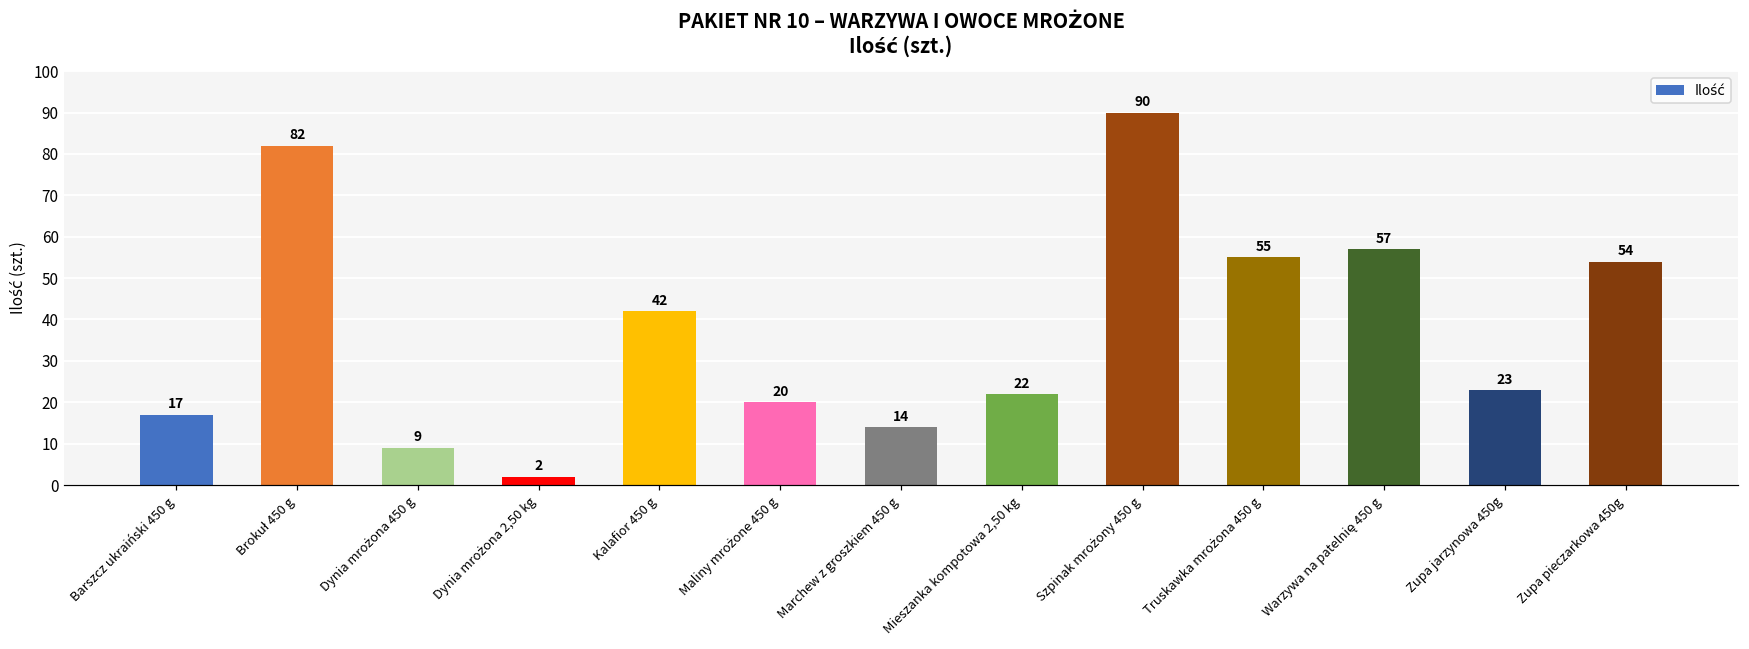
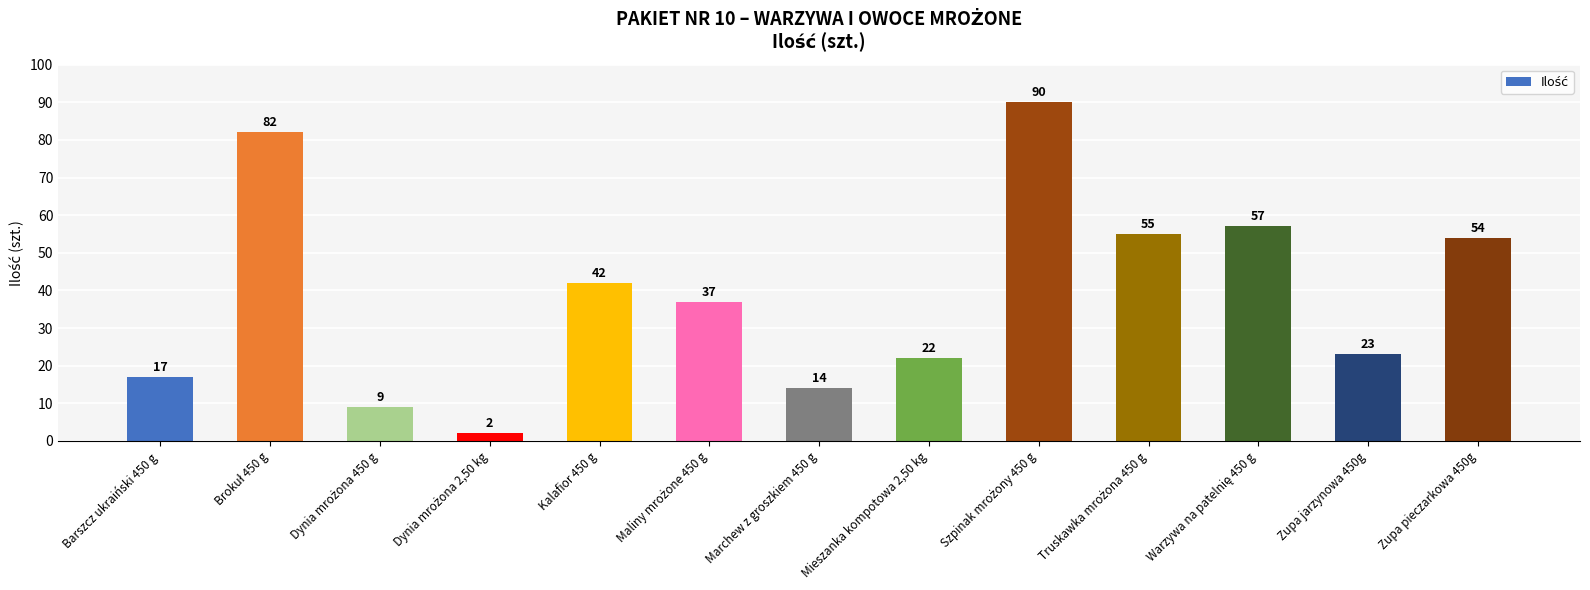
Maliny mrożone 450 g: 20 -> 37
